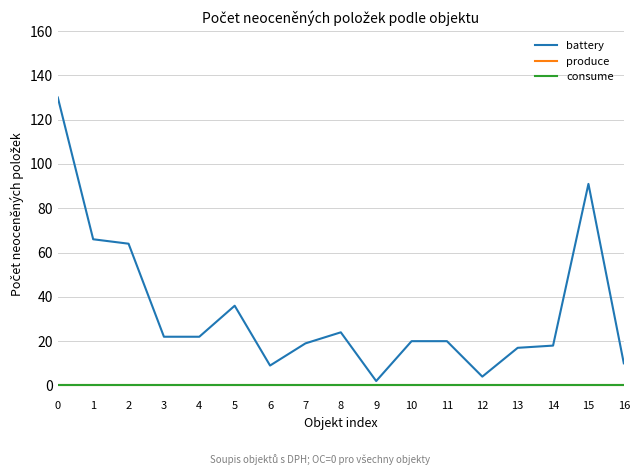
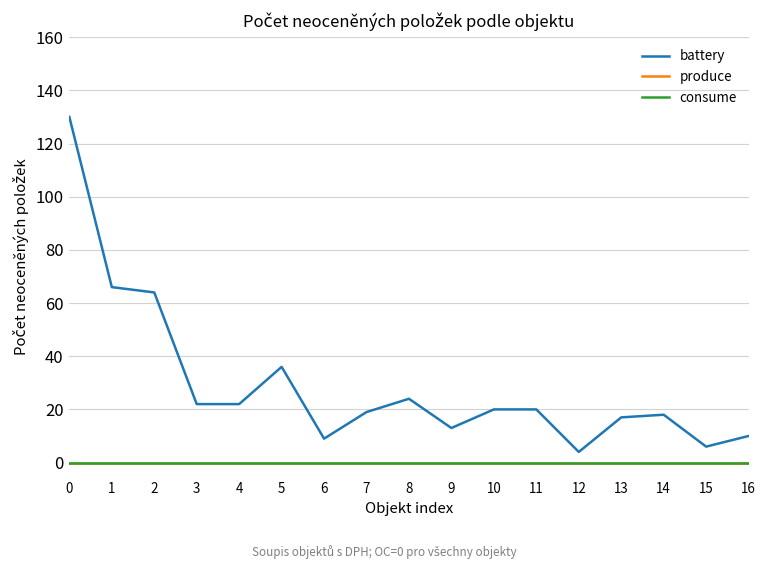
battery, 9: 2 -> 13
battery, 15: 91 -> 6
